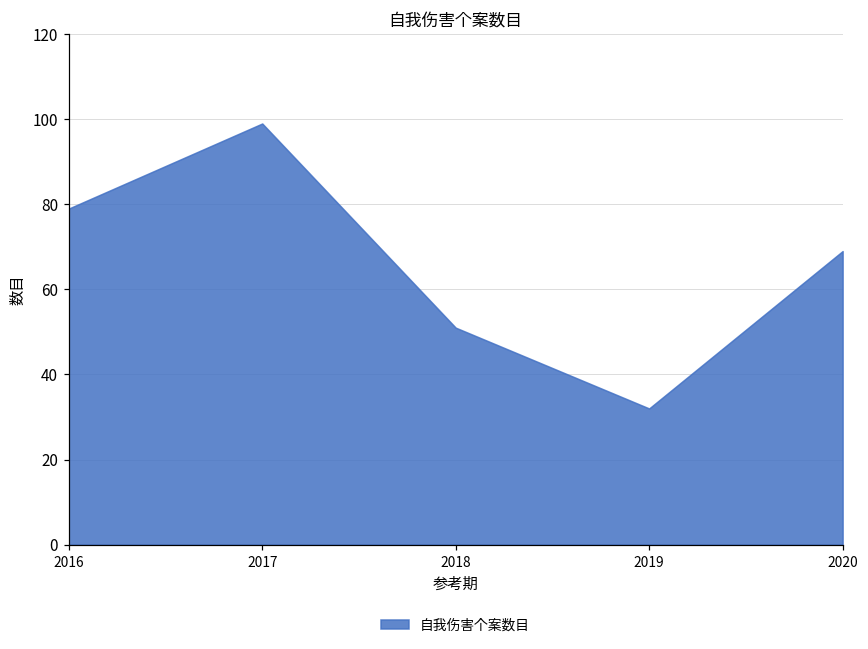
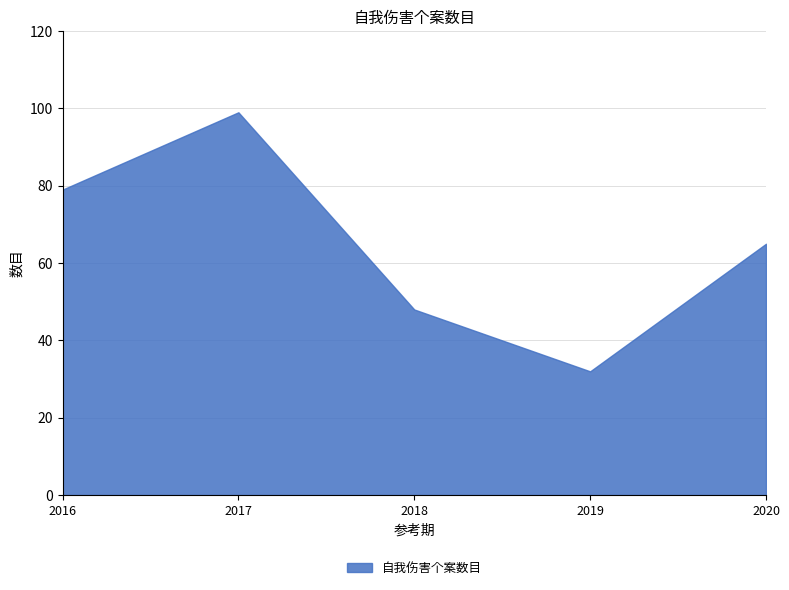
2018: 51 -> 48
2020: 69 -> 65
